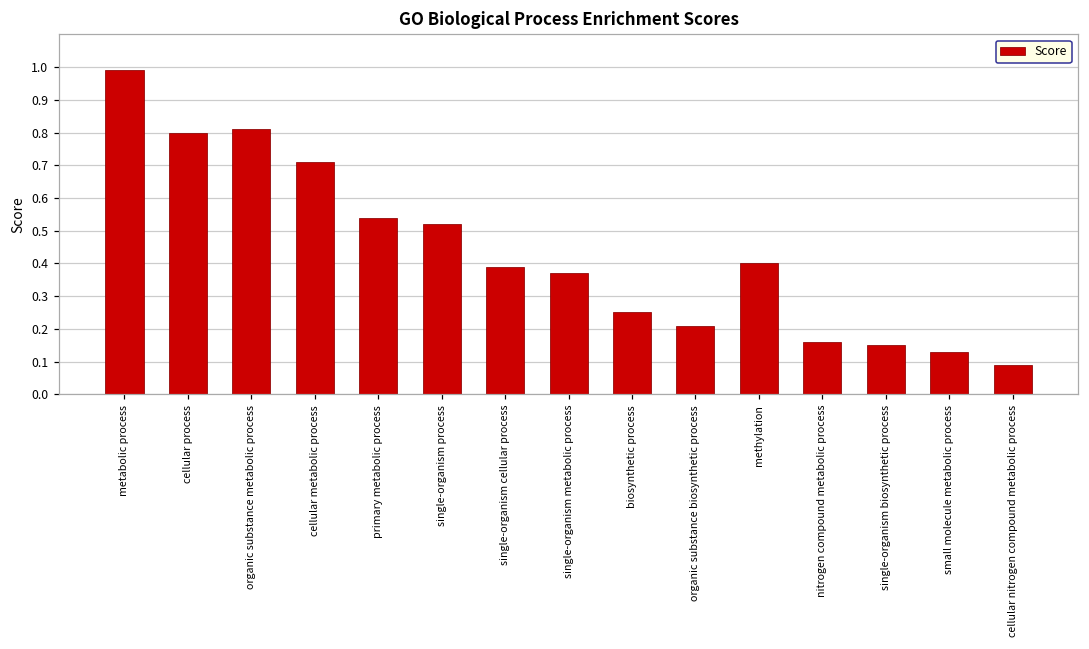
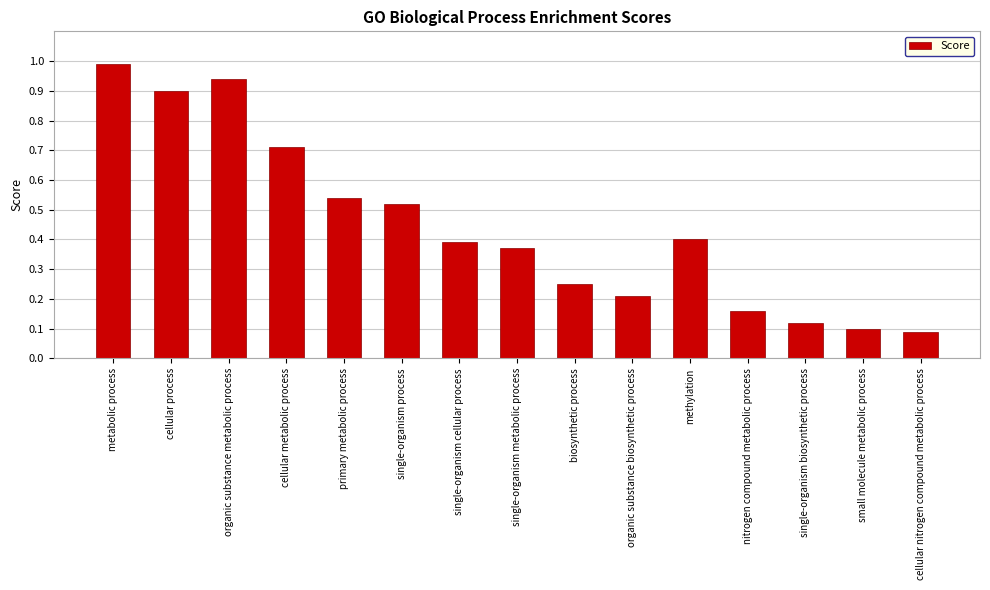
cellular process: 0.8 -> 0.9
organic substance metabolic process: 0.81 -> 0.94
single-organism biosynthetic process: 0.15 -> 0.12
small molecule metabolic process: 0.13 -> 0.10
